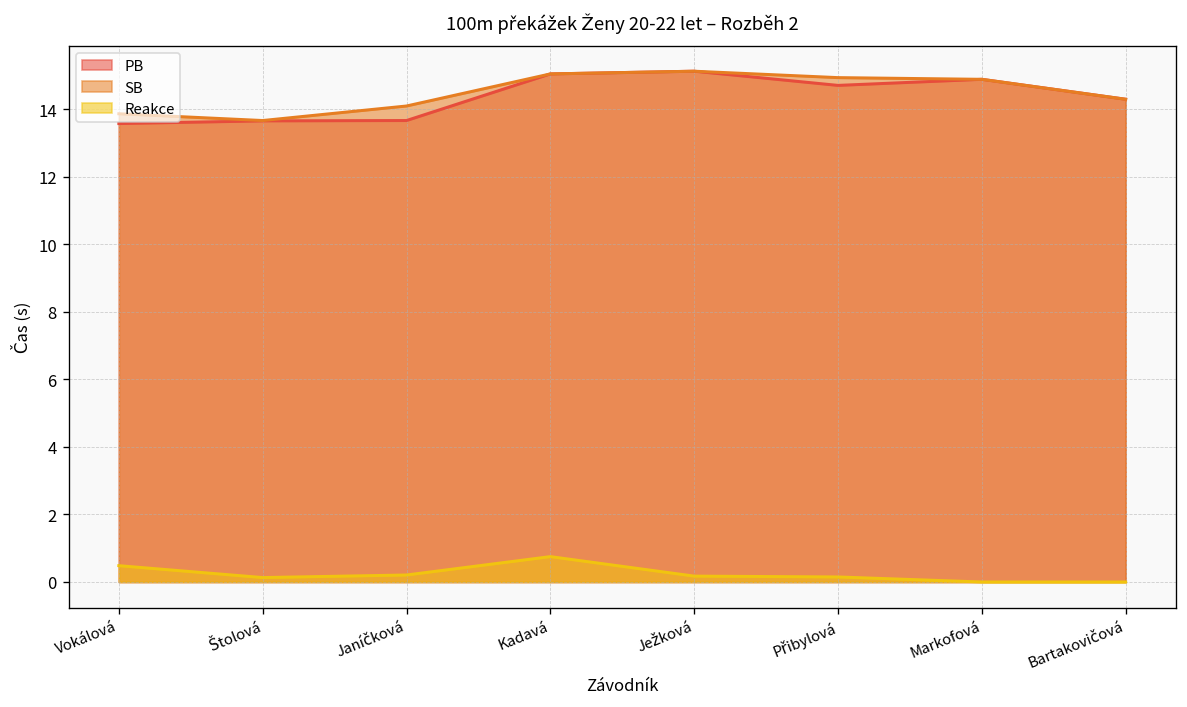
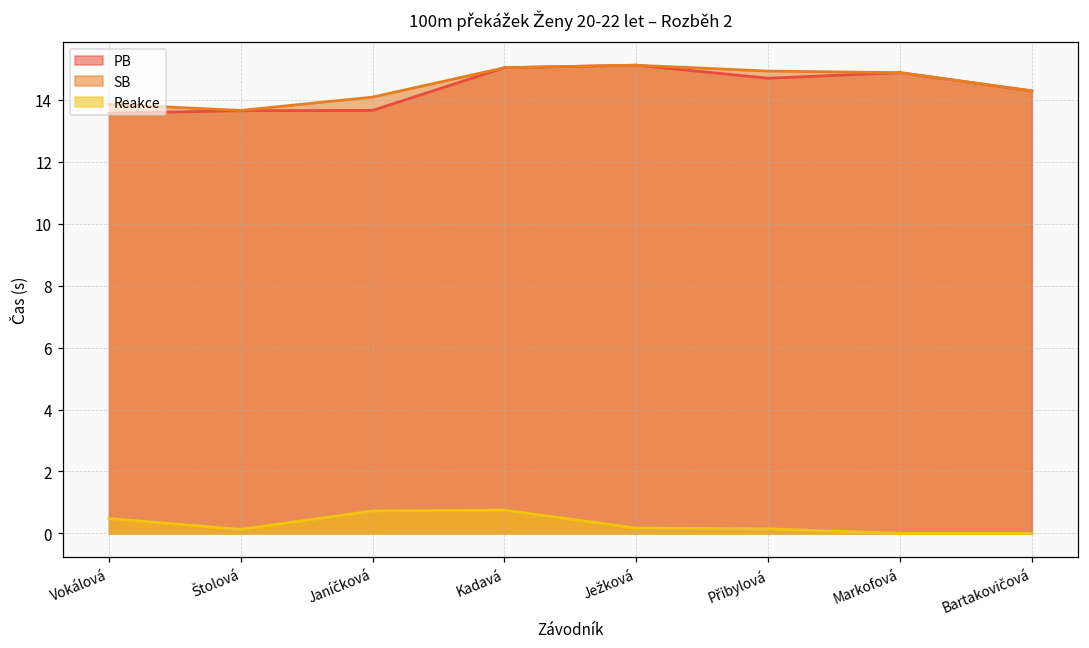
Reakce, Janíčková: 0.2 -> 0.7
